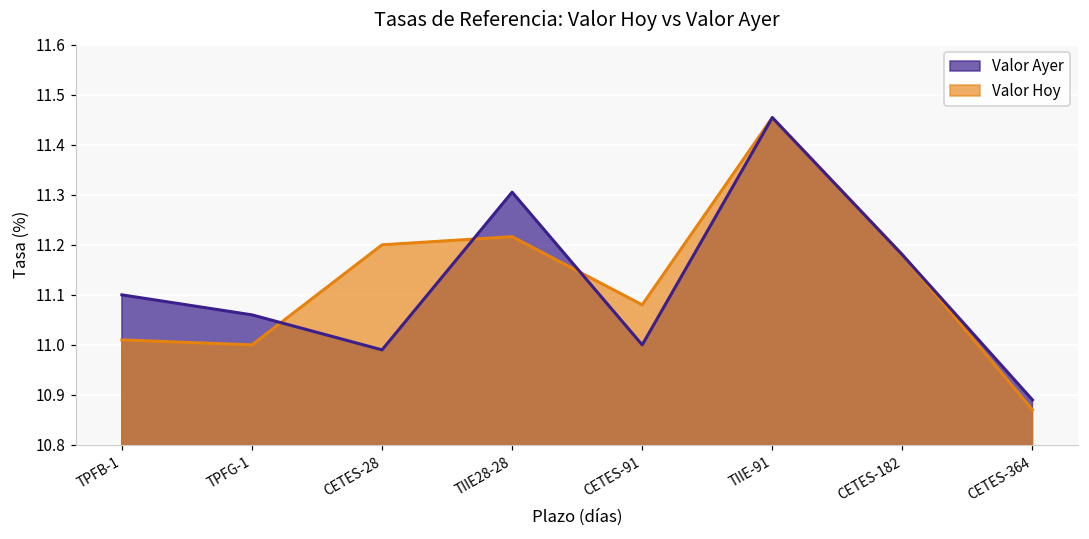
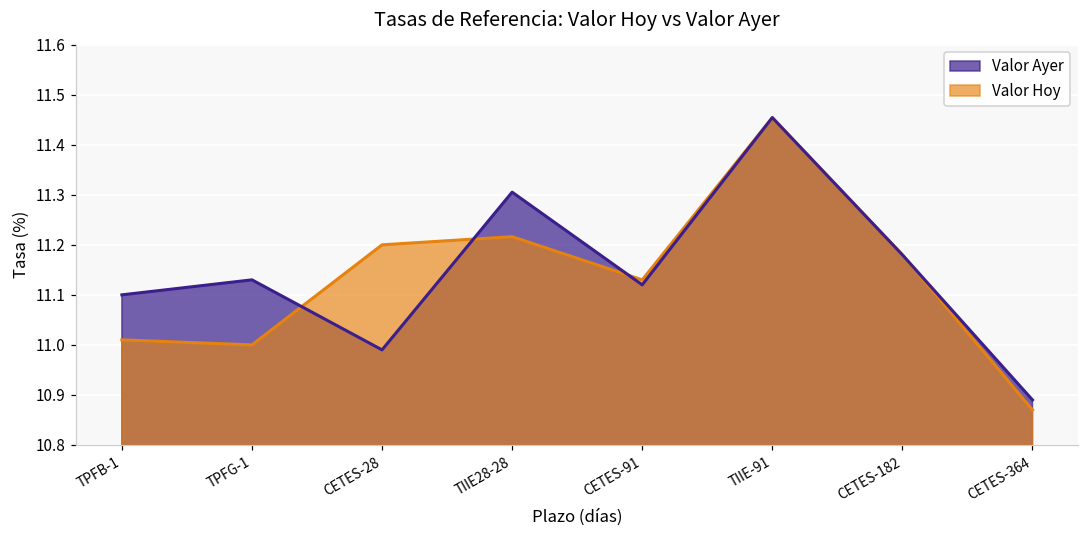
Valor Ayer, TPFG-1: 11.06 -> 11.13
Valor Ayer, CETES-91: 11.00 -> 11.12
Valor Hoy, CETES-91: 11.08 -> 11.13
